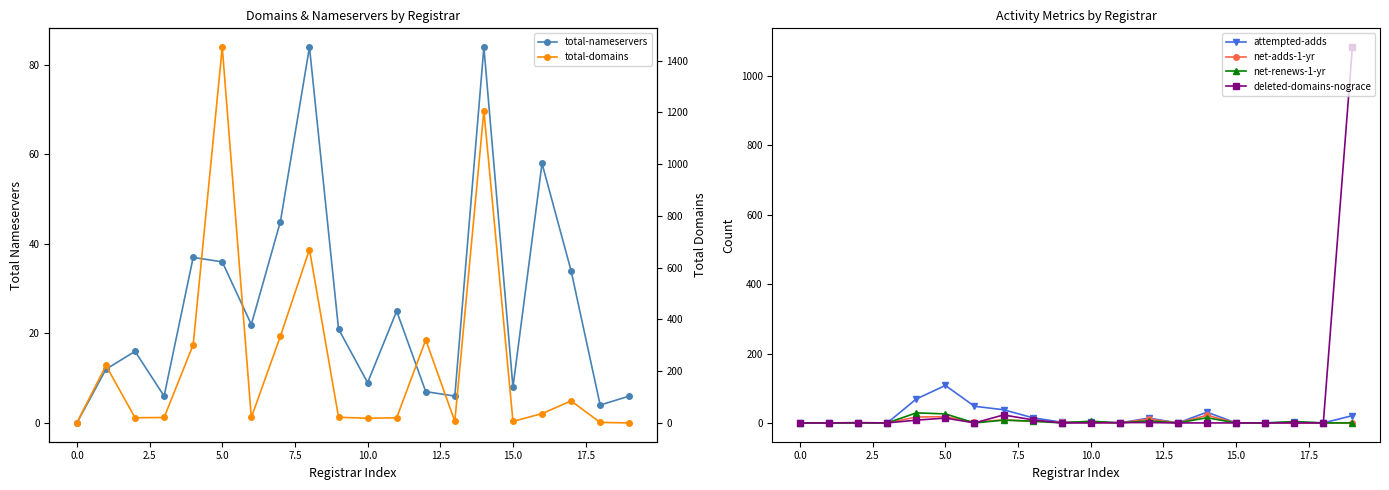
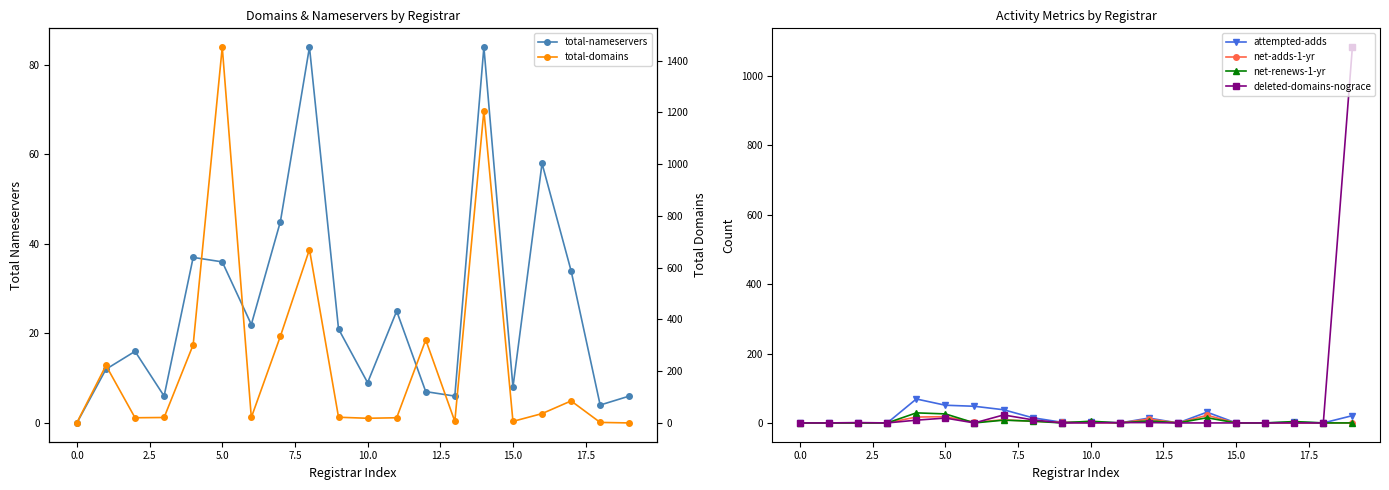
Activity Metrics by Registrar, attempted-adds, 5.0: 110 -> 50
